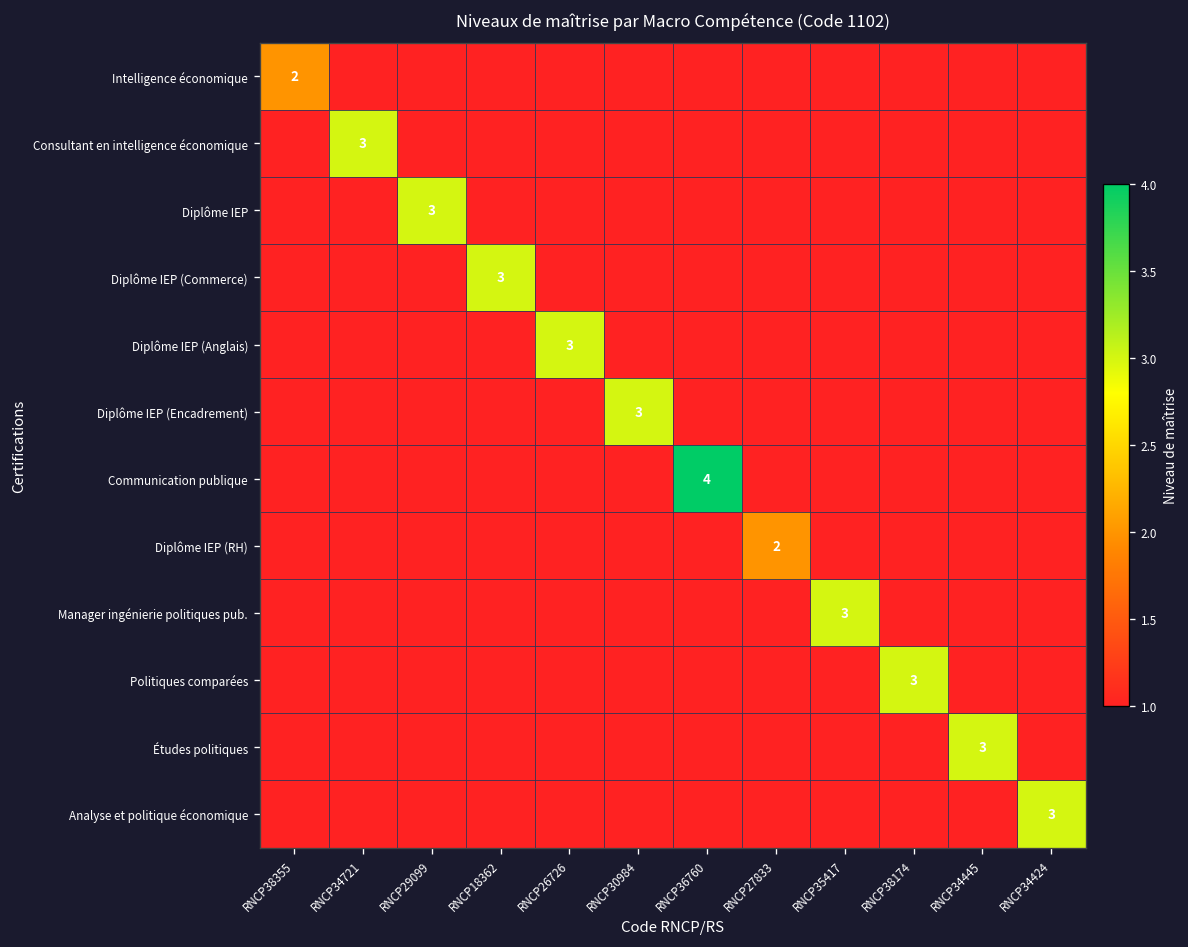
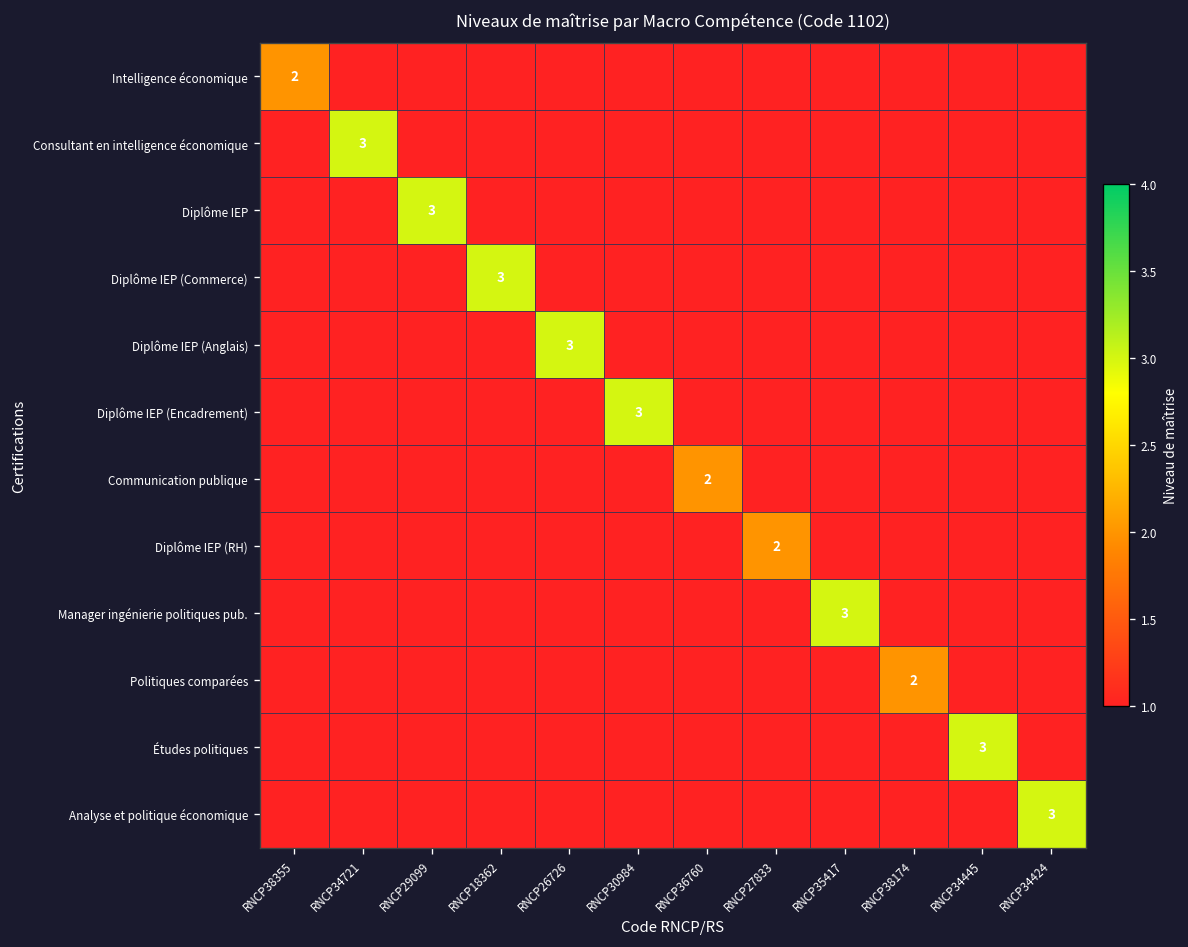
Communication publique, RNCP36760: 4 -> 2
Politiques comparées, RNCP38174: 3 -> 2
